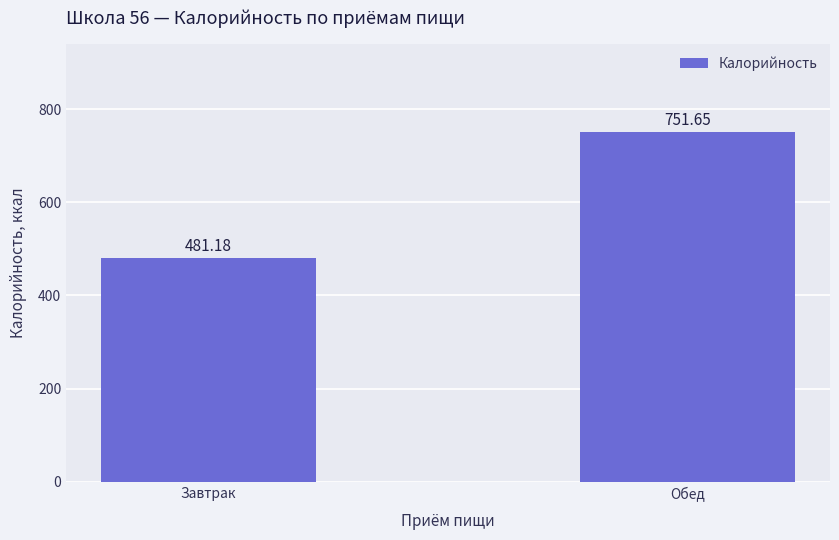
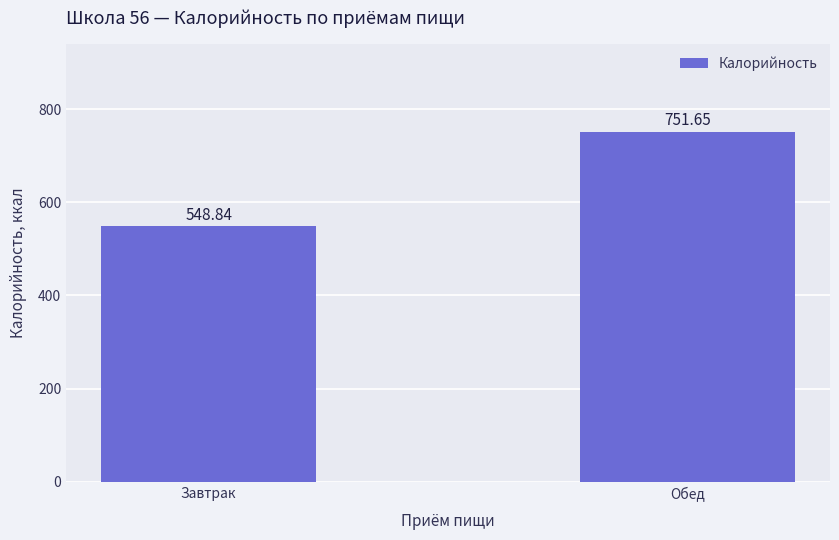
Завтрак: 481.18 -> 548.84
